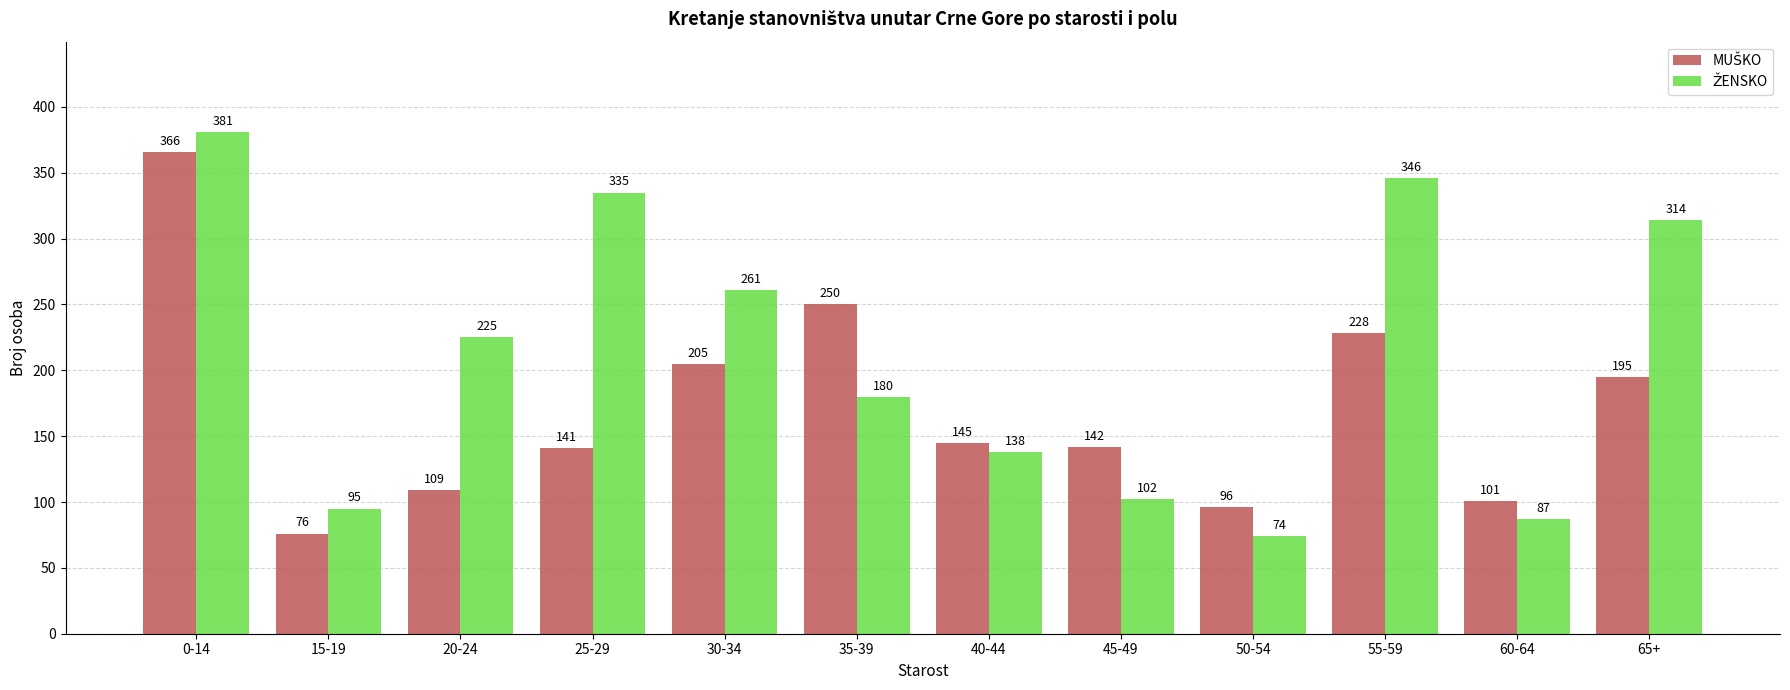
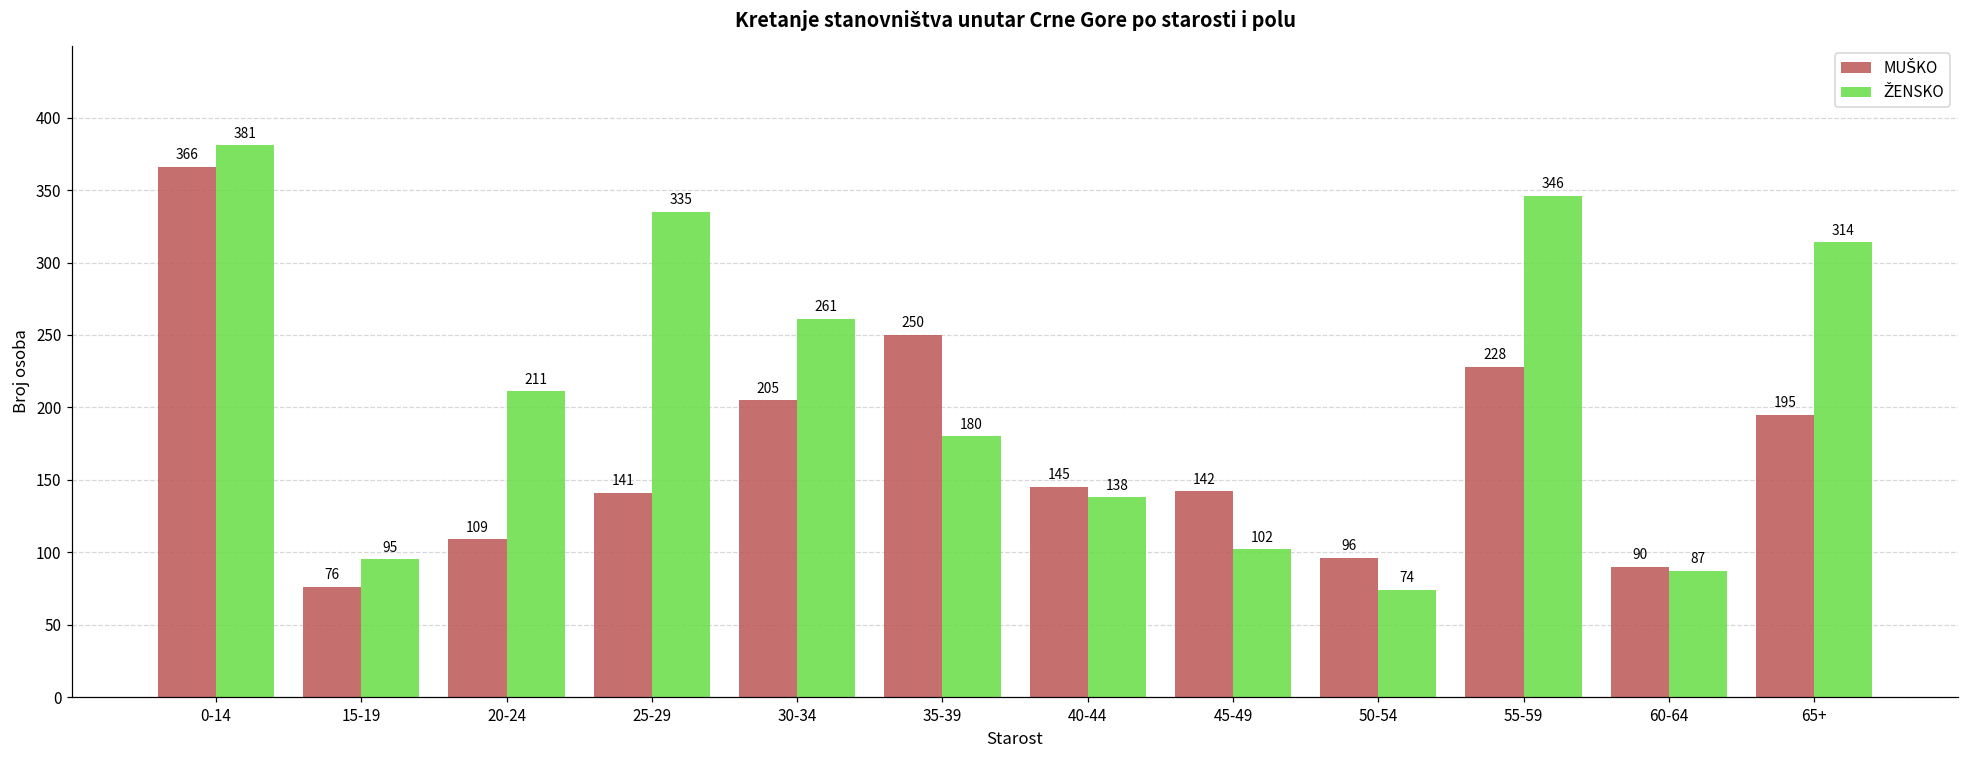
ŽENSKO, 20-24: 225 -> 211
MUŠKO, 60-64: 101 -> 90
